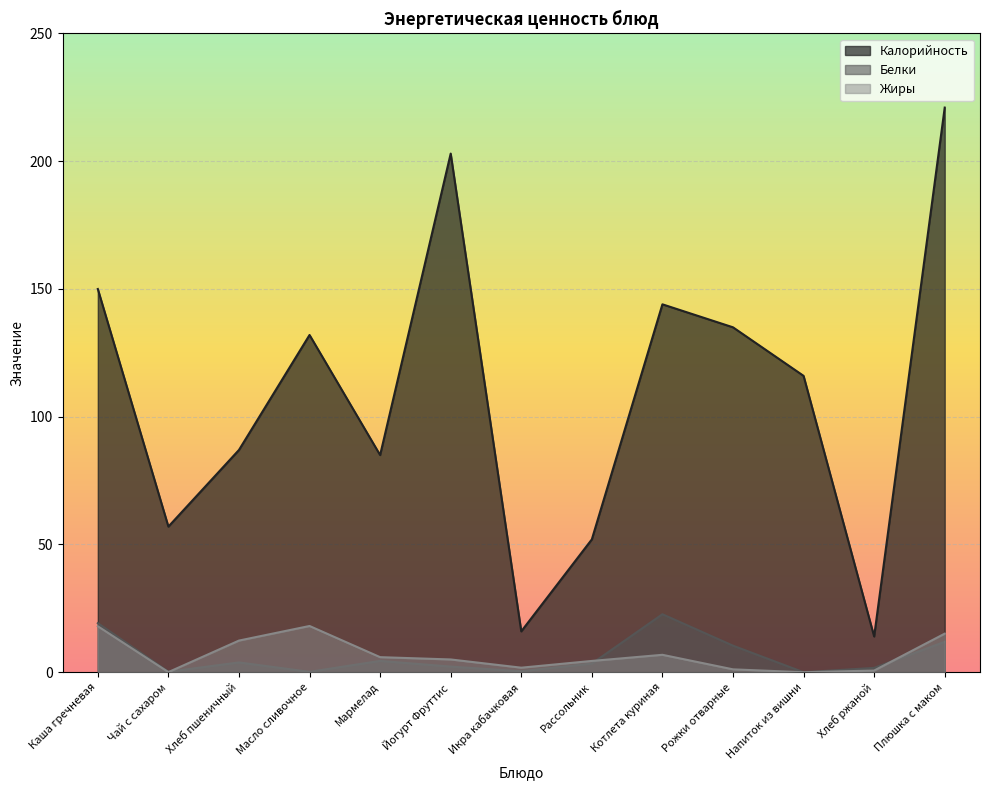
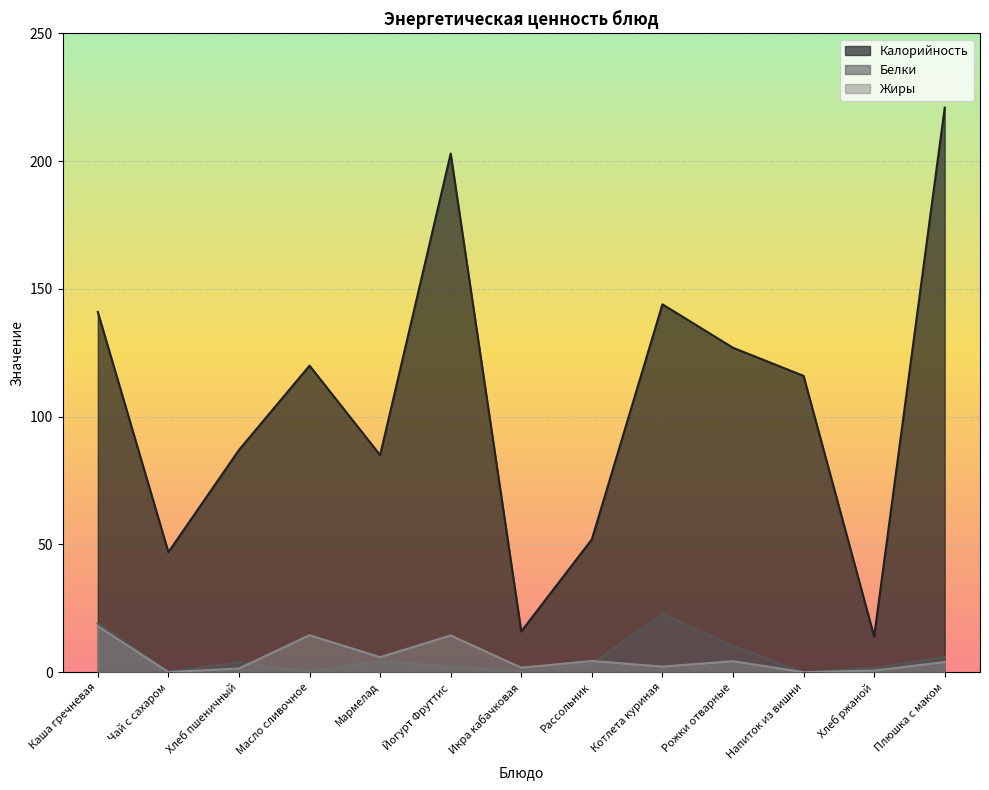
Калорийность, Каша гречневая: 150 -> 141
Калорийность, Чай с сахаром: 57 -> 47
Жиры, Хлеб пшеничный: 12 -> 1
Калорийность, Масло сливочное: 132 -> 120
Жиры, Масло сливочное: 18 -> 15
Жиры, Йогурт Фруттис: 5 -> 14
Жиры, Котлета куриная: 7 -> 2
Калорийность, Рожки отварные: 135 -> 127
Жиры, Рожки отварные: 1 -> 4
Белки, Плюшка с маком: 12 -> 6
Жиры, Плюшка с маком: 15 -> 4
